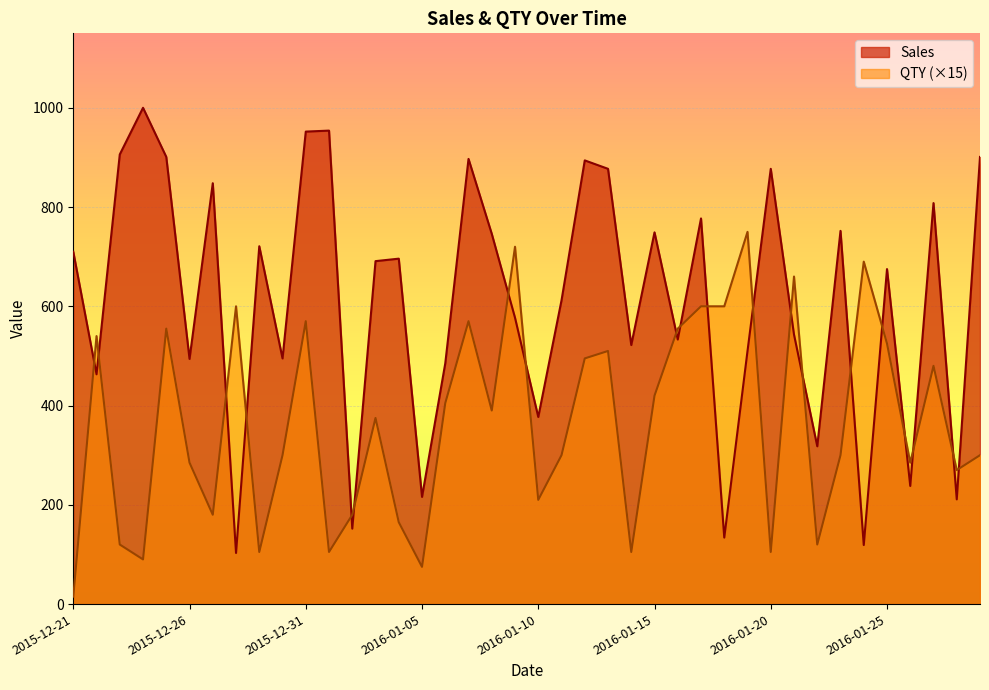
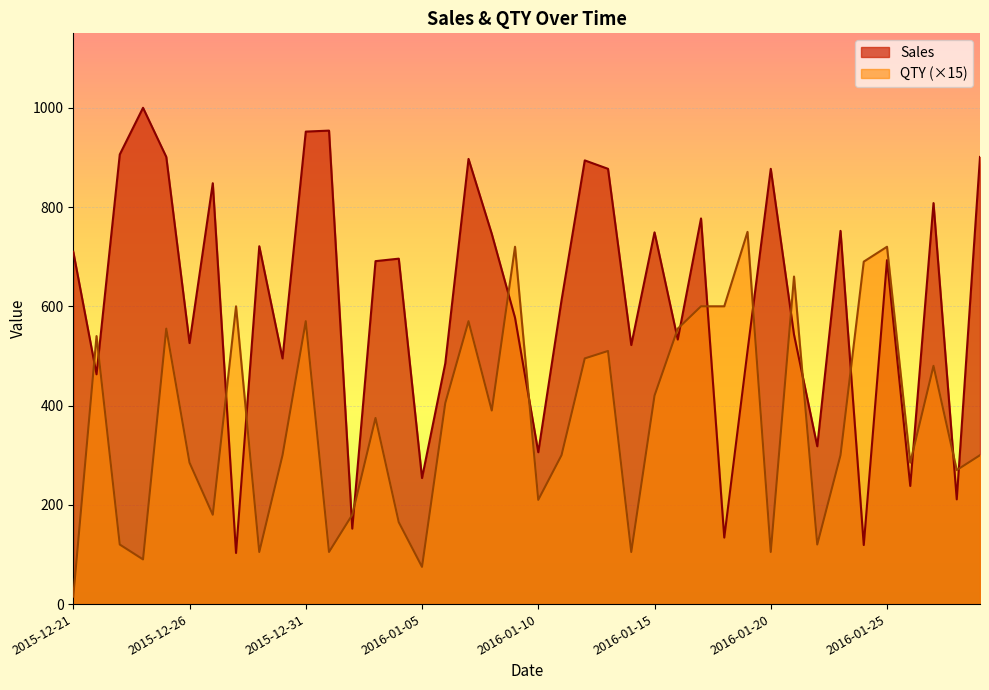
Sales, 2015-12-26: 490 -> 530
Sales, 2016-01-05: 220 -> 250
Sales, 2016-01-10: 380 -> 310
Sales, 2016-01-25: 680 -> 690
QTY (×15), 2016-01-25: 530 -> 720
